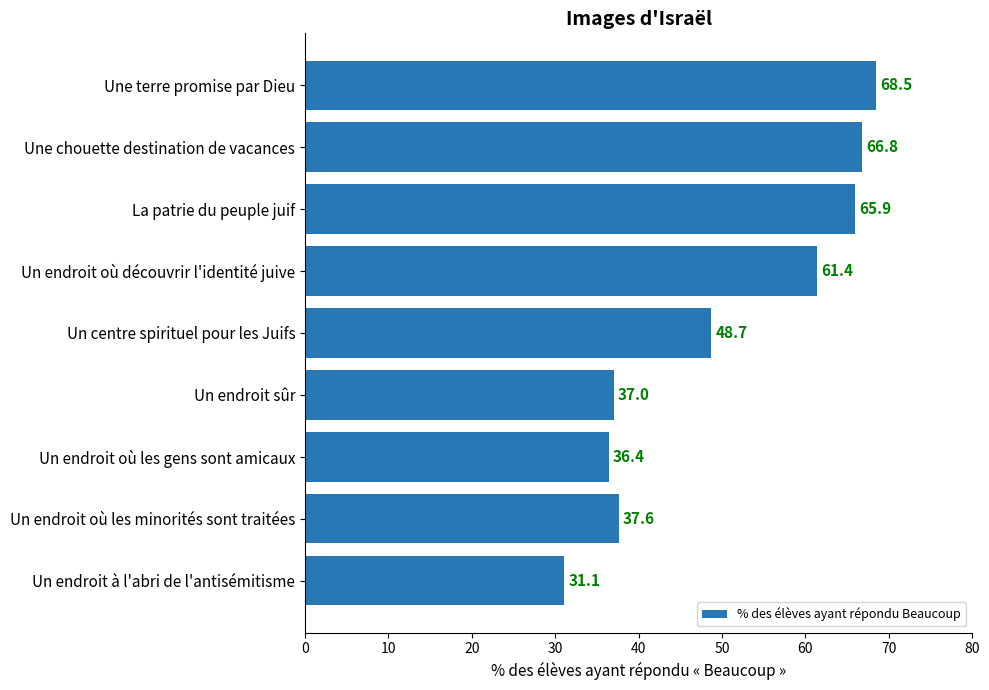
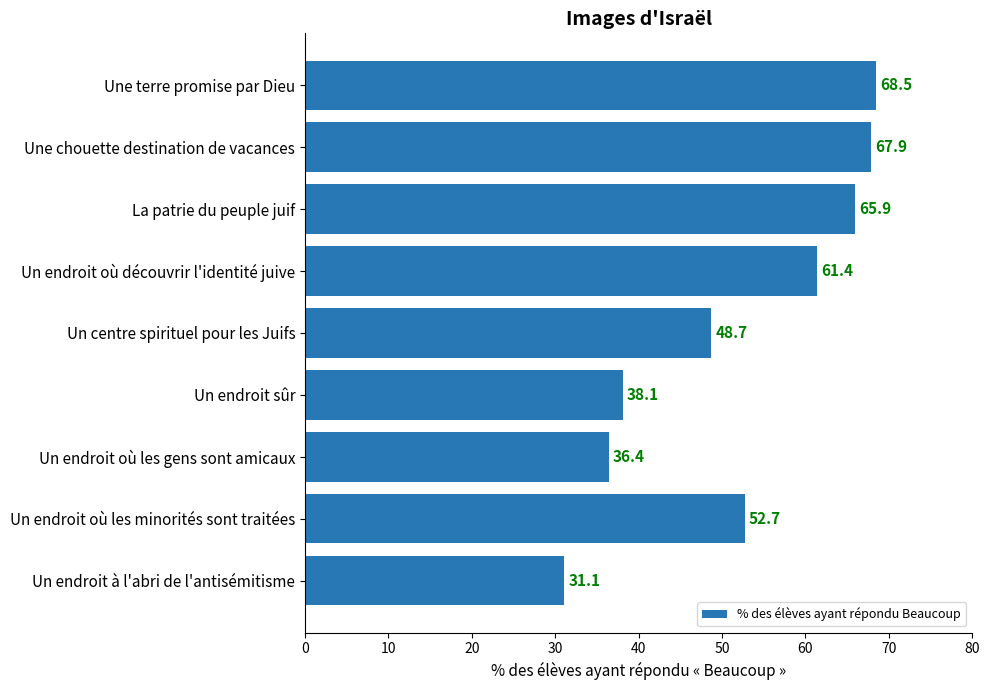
Une chouette destination de vacances: 66.8 -> 67.9
Un endroit sûr: 37.0 -> 38.1
Un endroit où les minorités sont traitées: 37.6 -> 52.7
